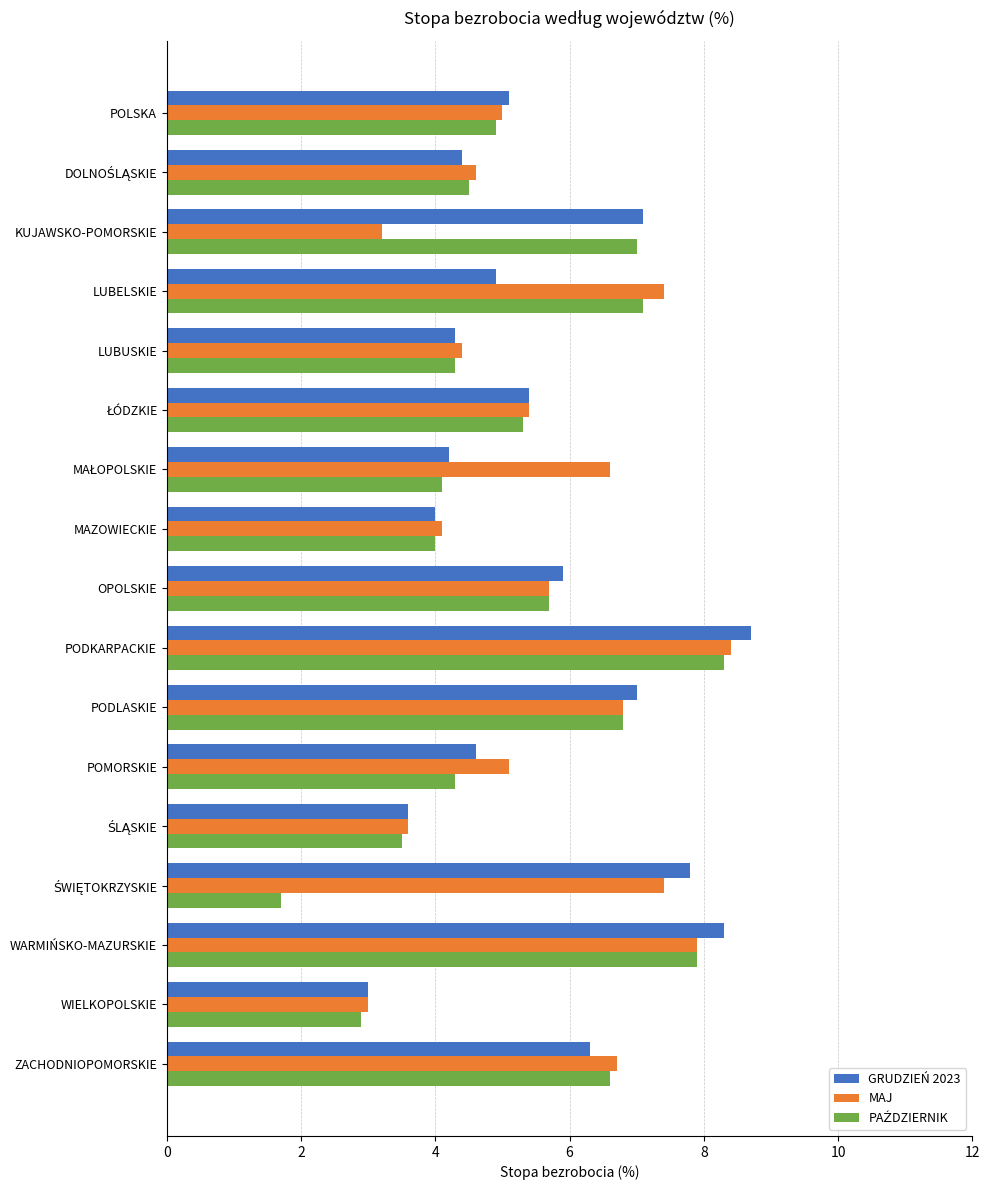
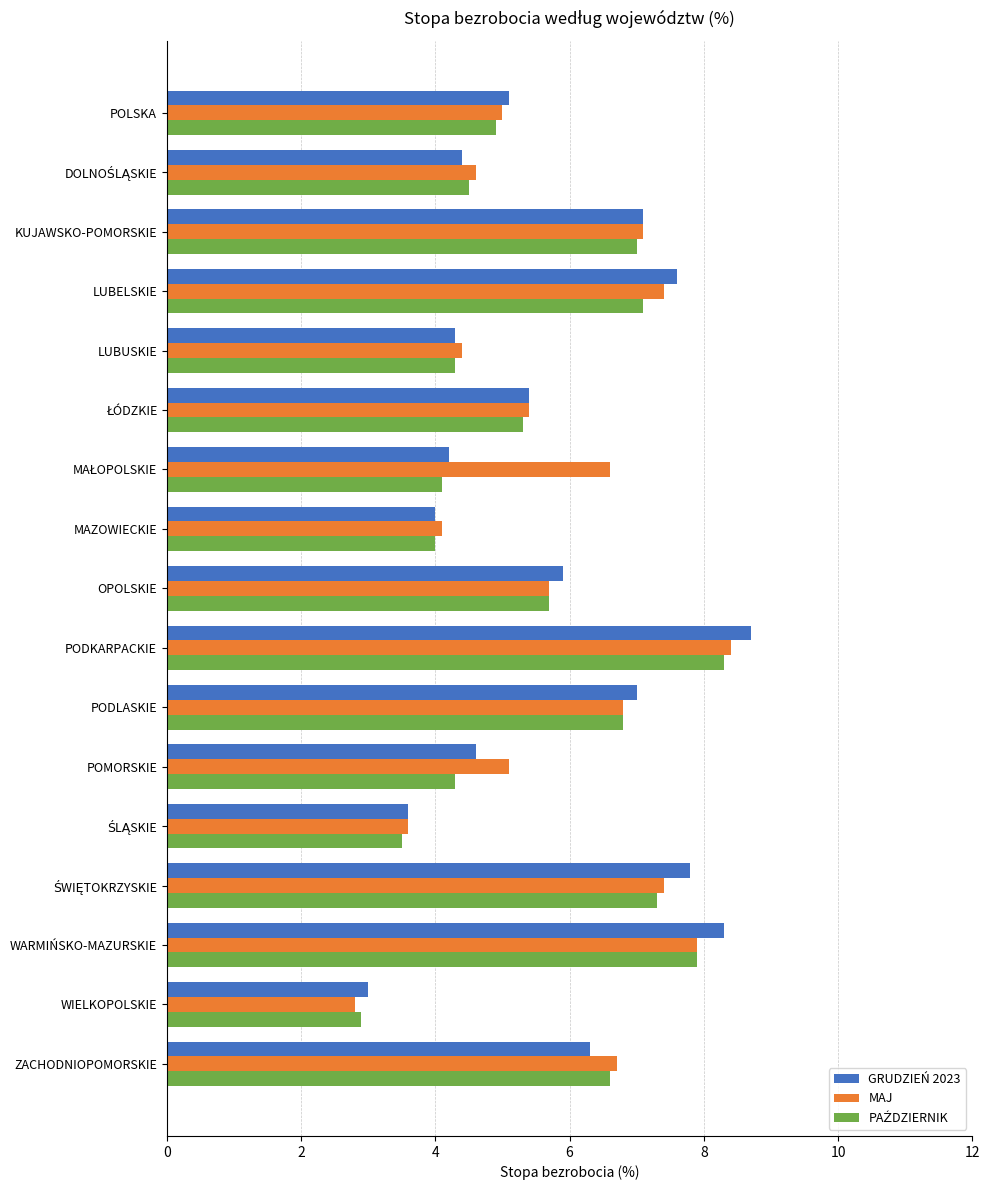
MAJ, KUJAWSKO-POMORSKIE: 3.2 -> 7.1
GRUDZIEŃ 2023, LUBELSKIE: 4.9 -> 7.6
PAŹDZIERNIK, ŚWIĘTOKRZYSKIE: 1.7 -> 7.3
MAJ, WIELKOPOLSKIE: 3.0 -> 2.8
